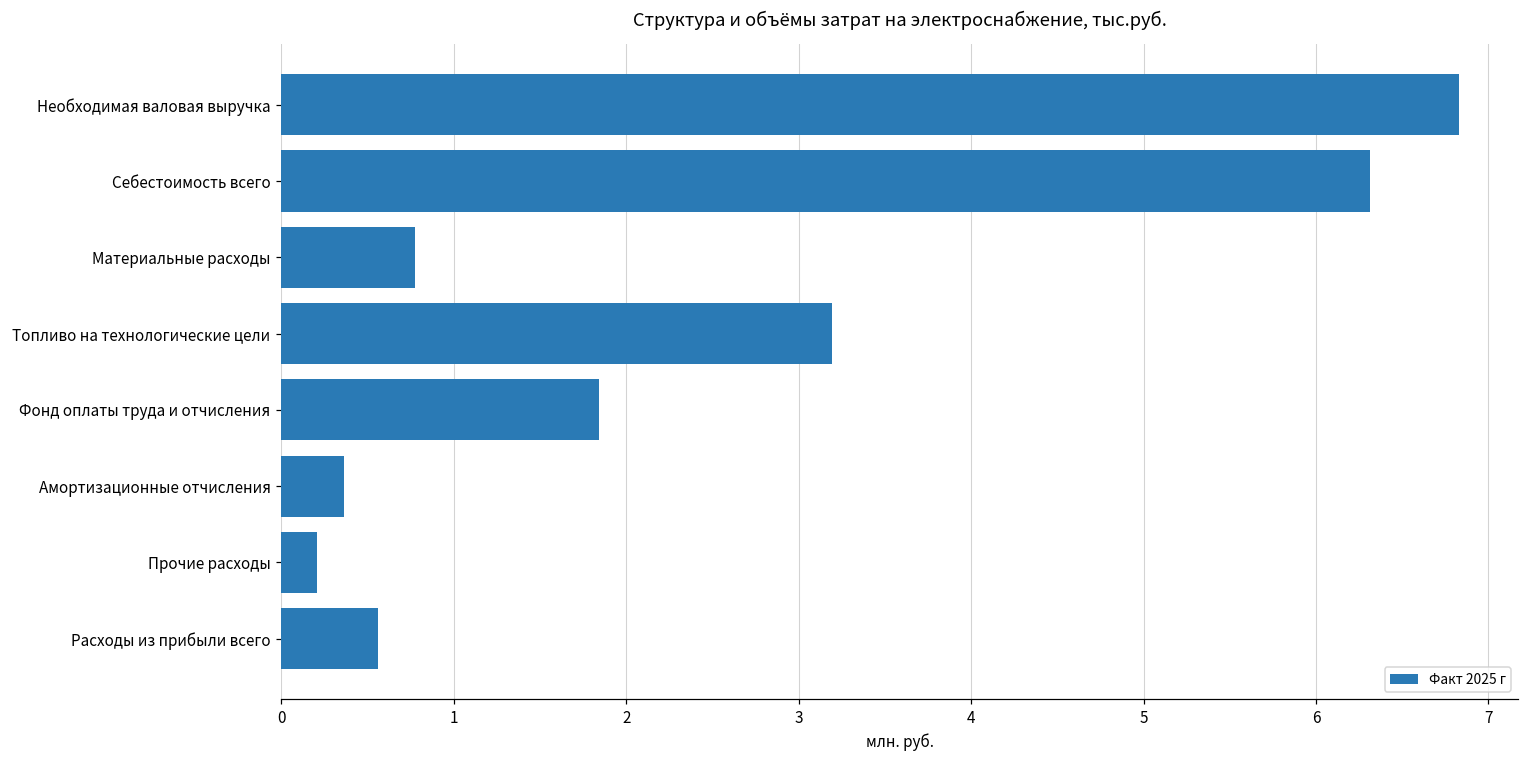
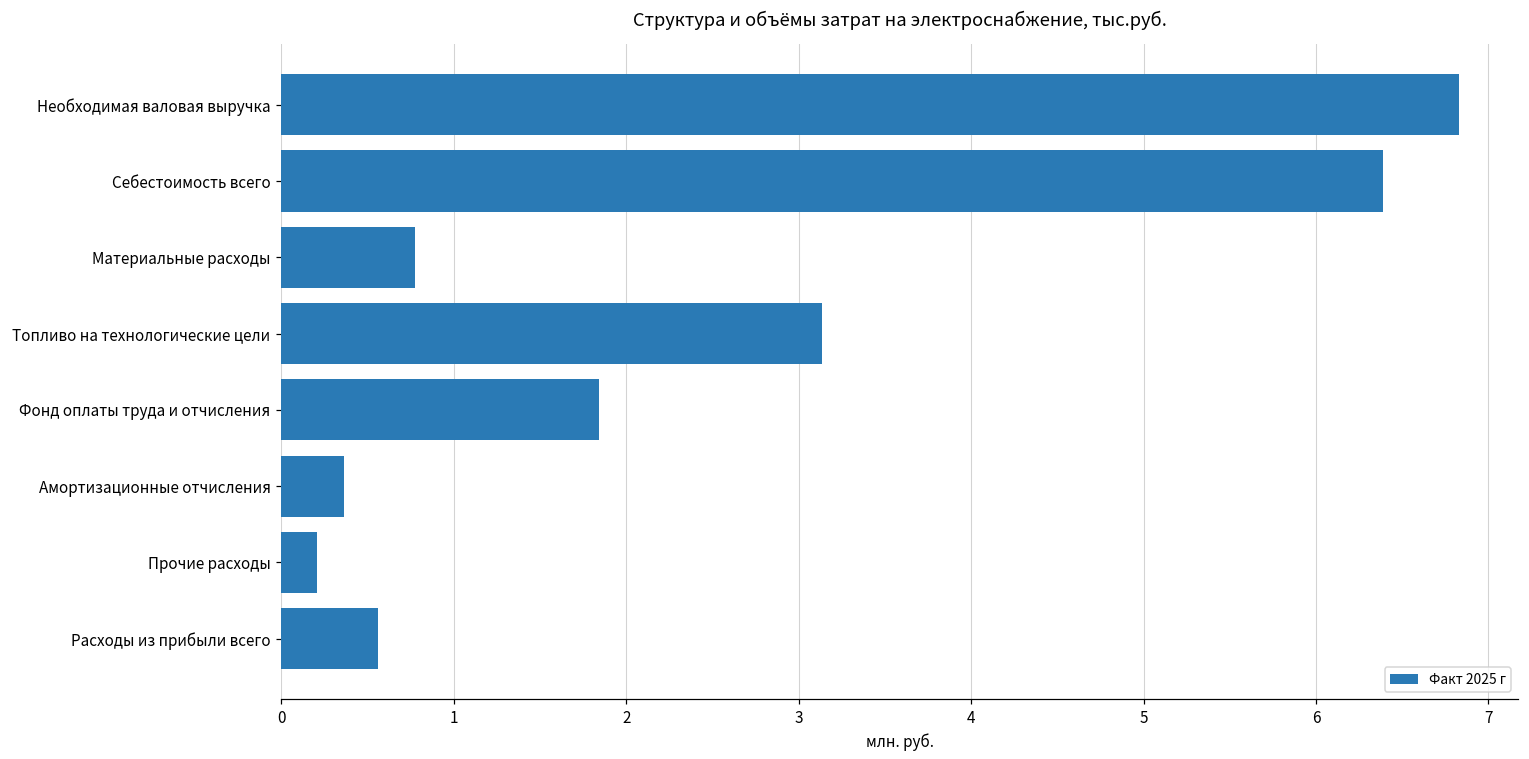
Себестоимость всего: 6.32 -> 6.39
Топливо на технологические цели: 3.20 -> 3.14
